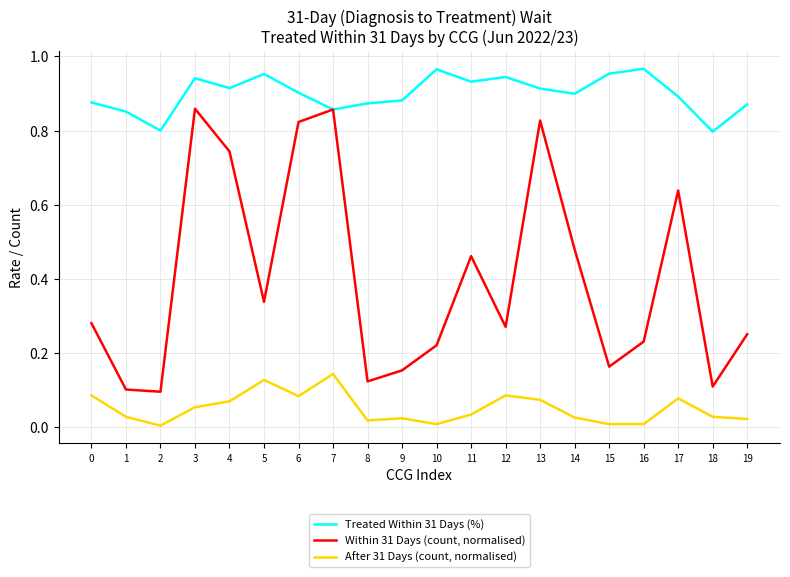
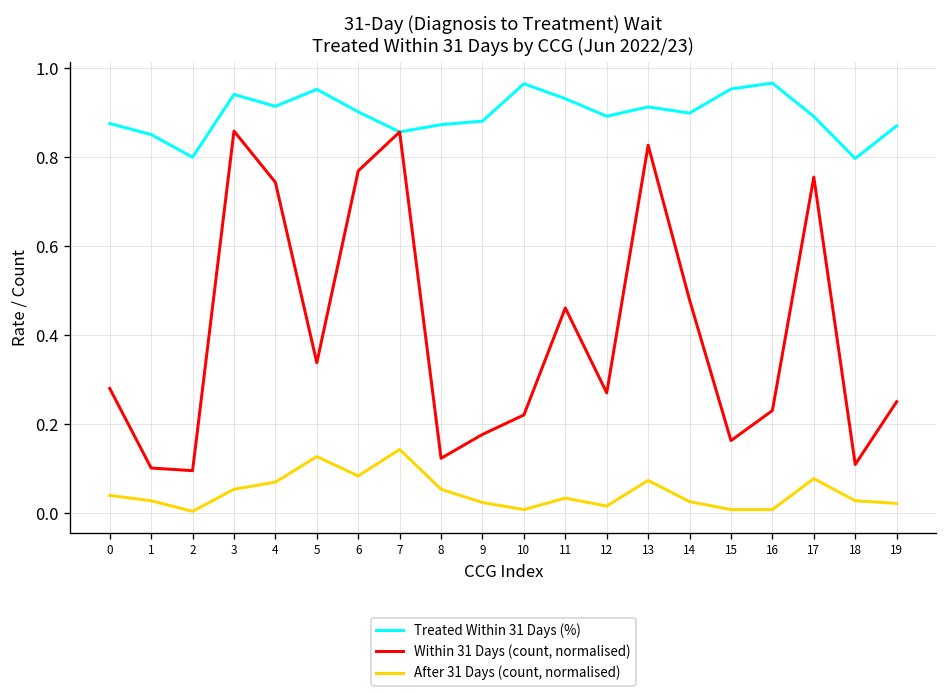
After 31 Days (count, normalised), 0: 0.09 -> 0.04
Within 31 Days (count, normalised), 6: 0.82 -> 0.77
After 31 Days (count, normalised), 8: 0.02 -> 0.05
Within 31 Days (count, normalised), 9: 0.15 -> 0.18
Treated Within 31 Days (%), 12: 0.94 -> 0.89
After 31 Days (count, normalised), 12: 0.09 -> 0.02
Within 31 Days (count, normalised), 17: 0.64 -> 0.76
